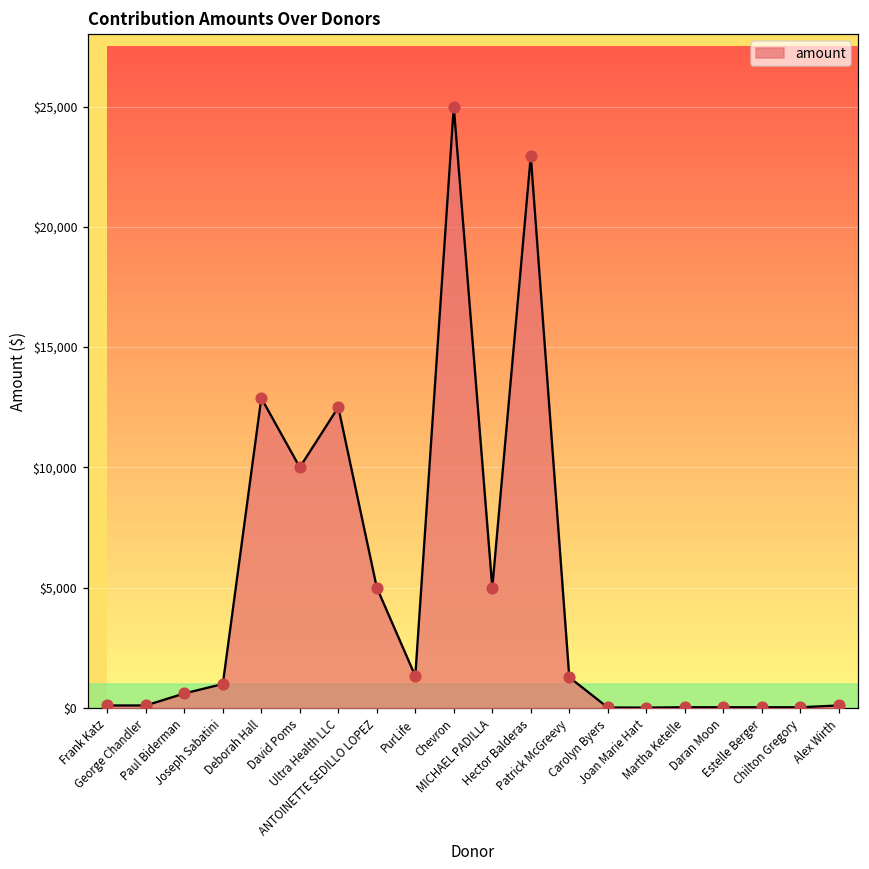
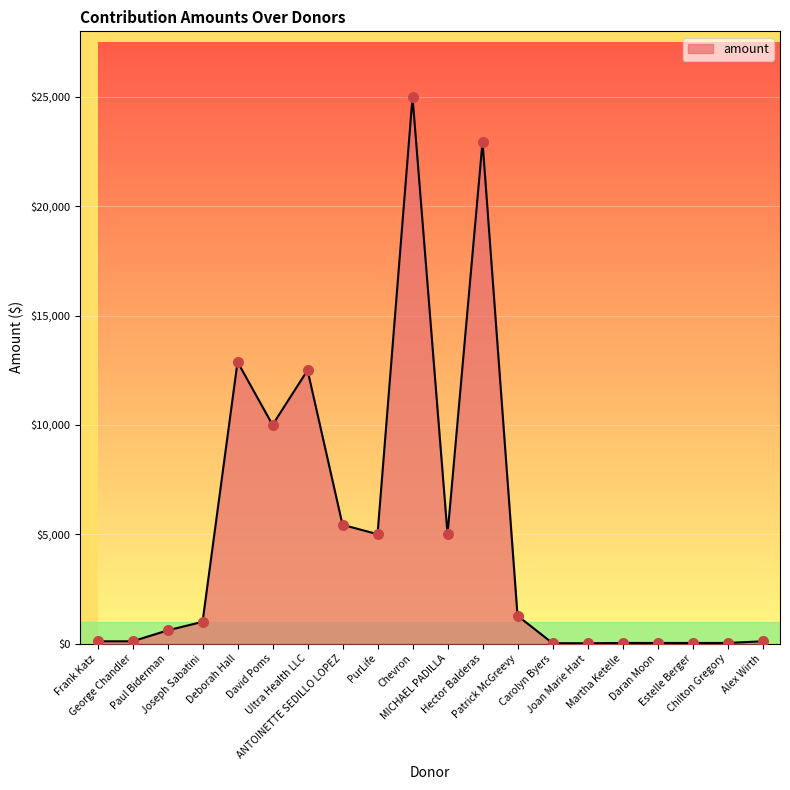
ANTOINETTE SEDILLO LOPEZ: $5,000 -> $5,400
PurLife: $1,300 -> $5,000
